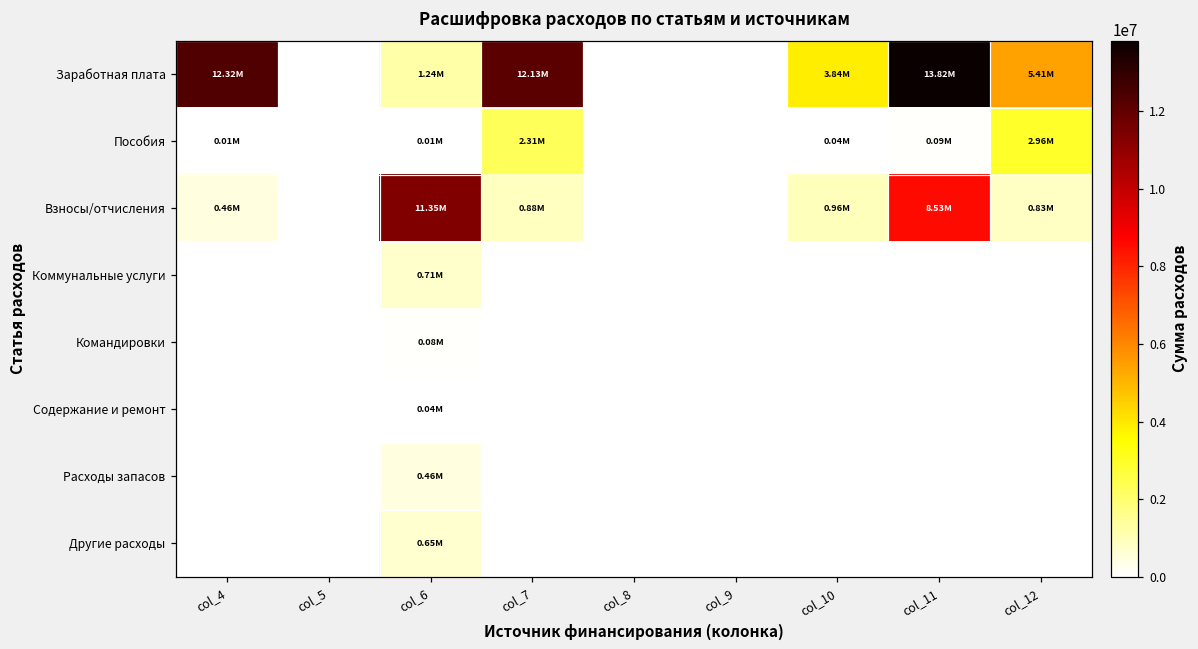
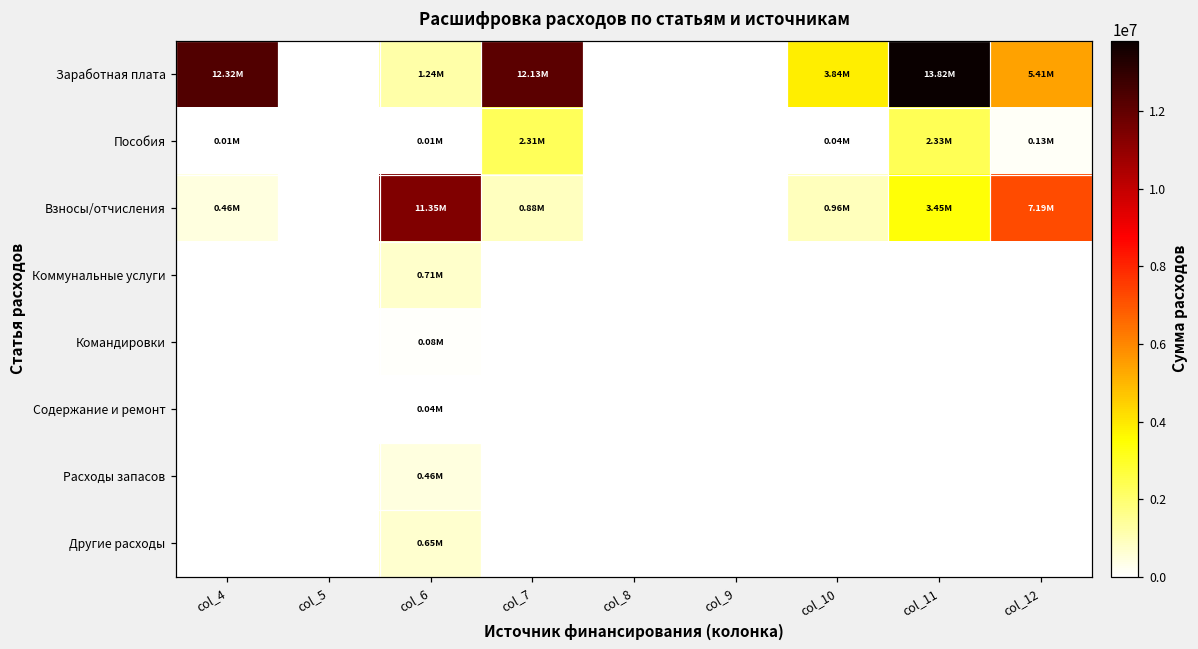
Пособия, col_11: 0.09M -> 2.33M
Пособия, col_12: 2.96M -> 0.13M
Взносы/отчисления, col_11: 8.53M -> 3.45M
Взносы/отчисления, col_12: 0.83M -> 7.19M
